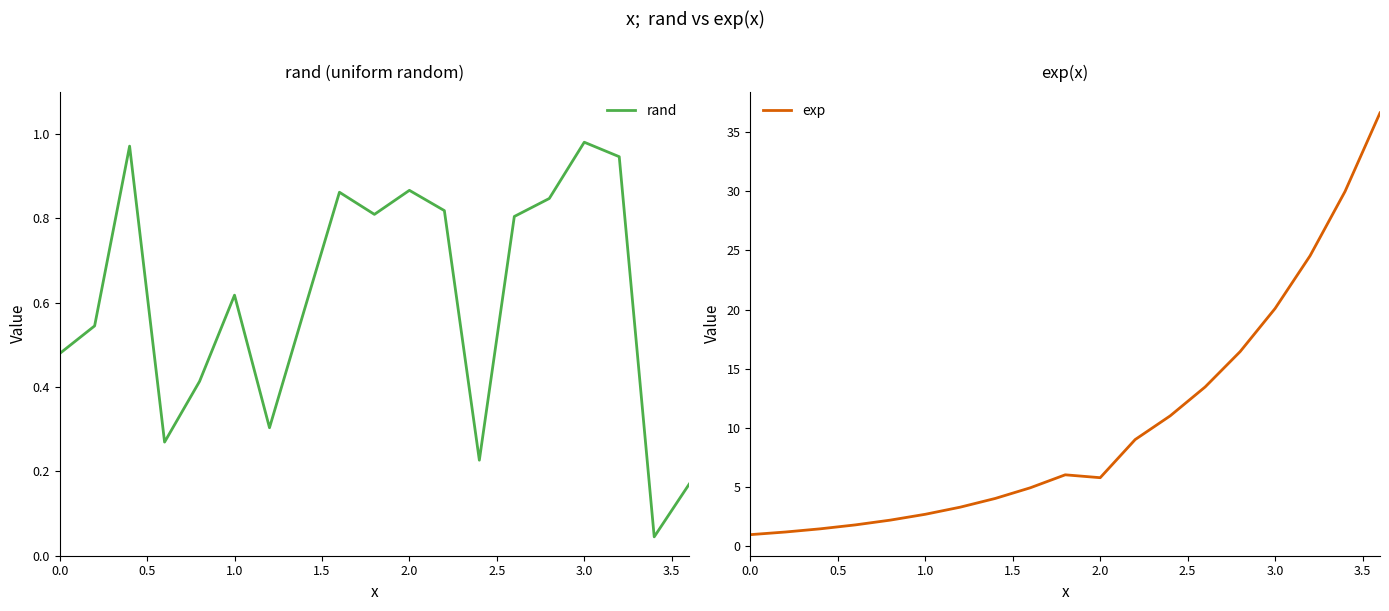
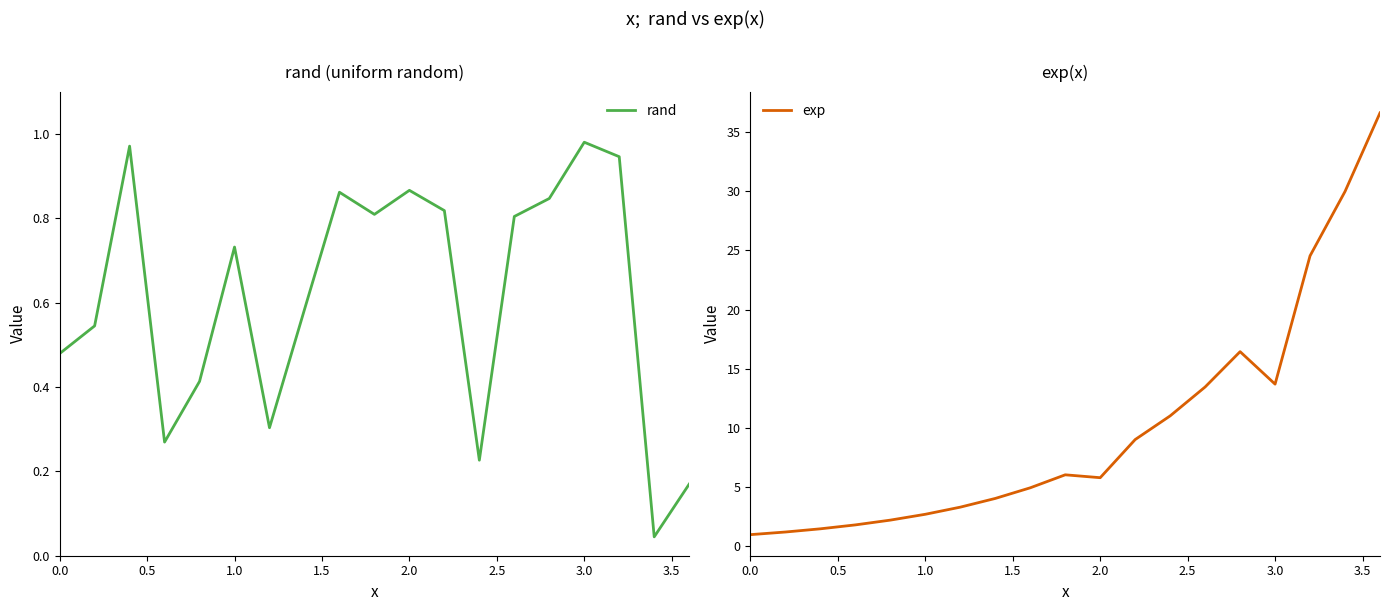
rand (uniform random), 1.0: 0.62 -> 0.73
exp(x), 3.0: 20.1 -> 13.7
